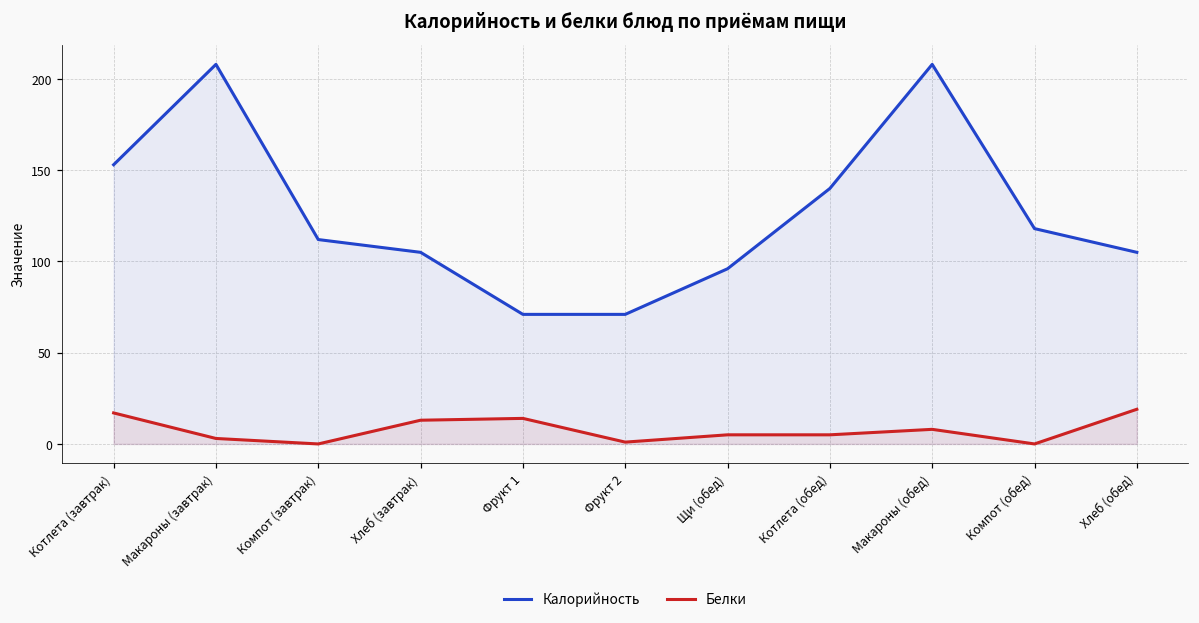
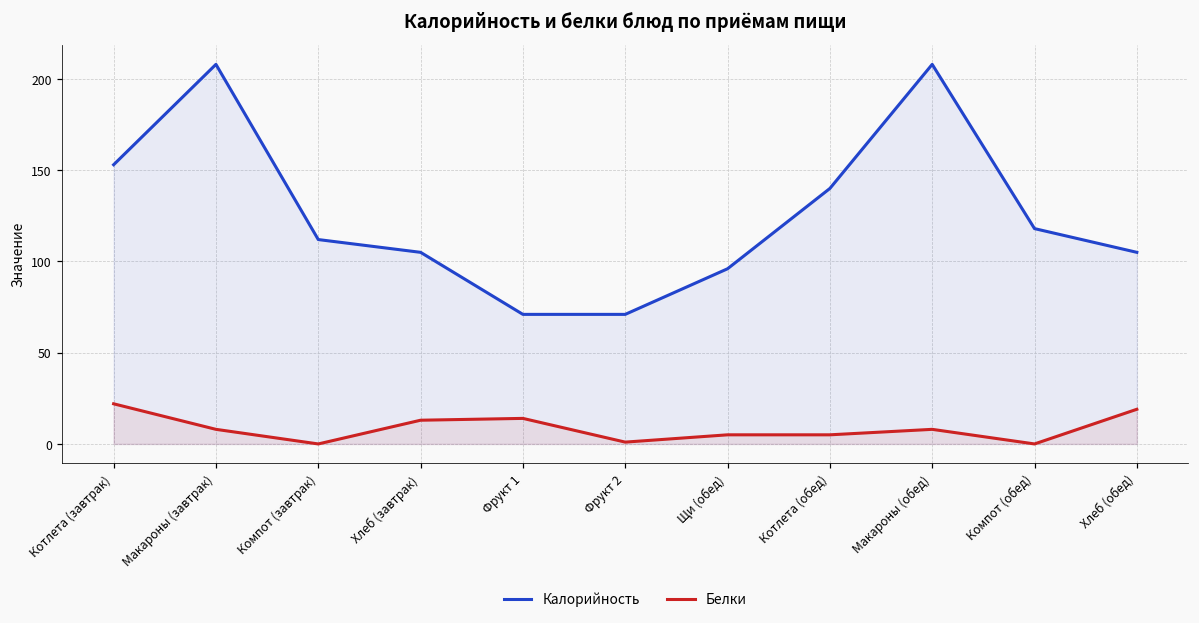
Белки, Котлета (завтрак): 17 -> 22
Белки, Макароны (завтрак): 3 -> 8
